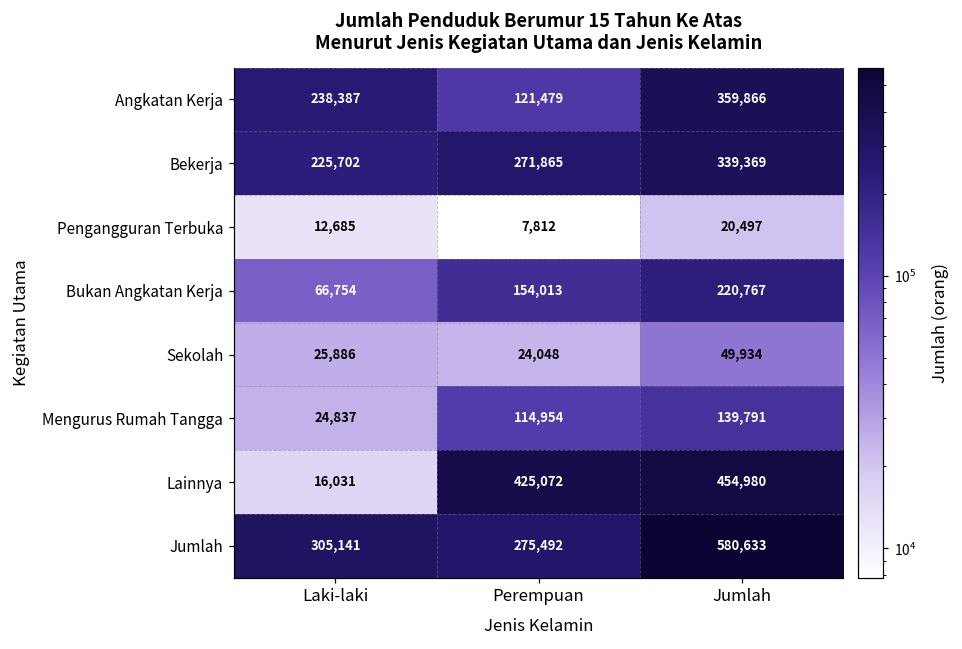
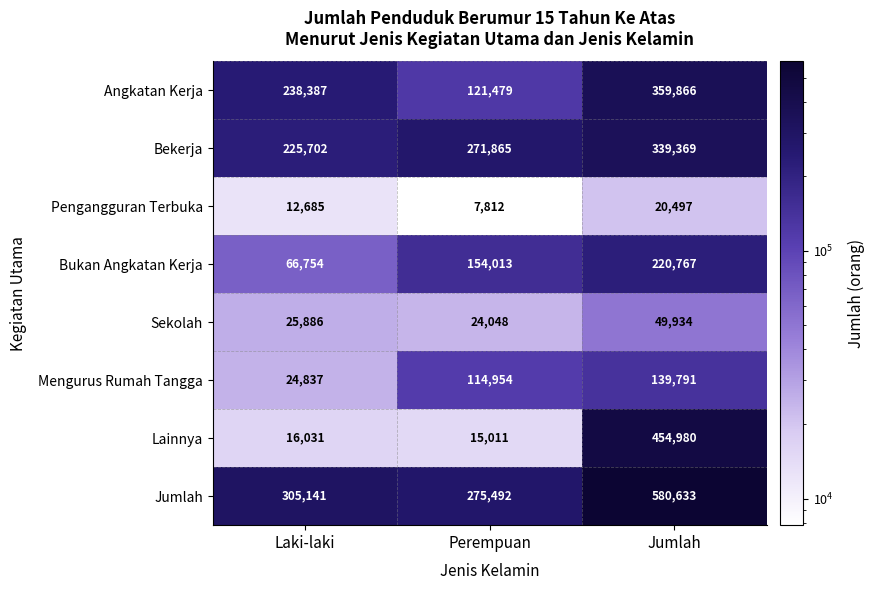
Lainnya, Perempuan: 425,072 -> 15,011
